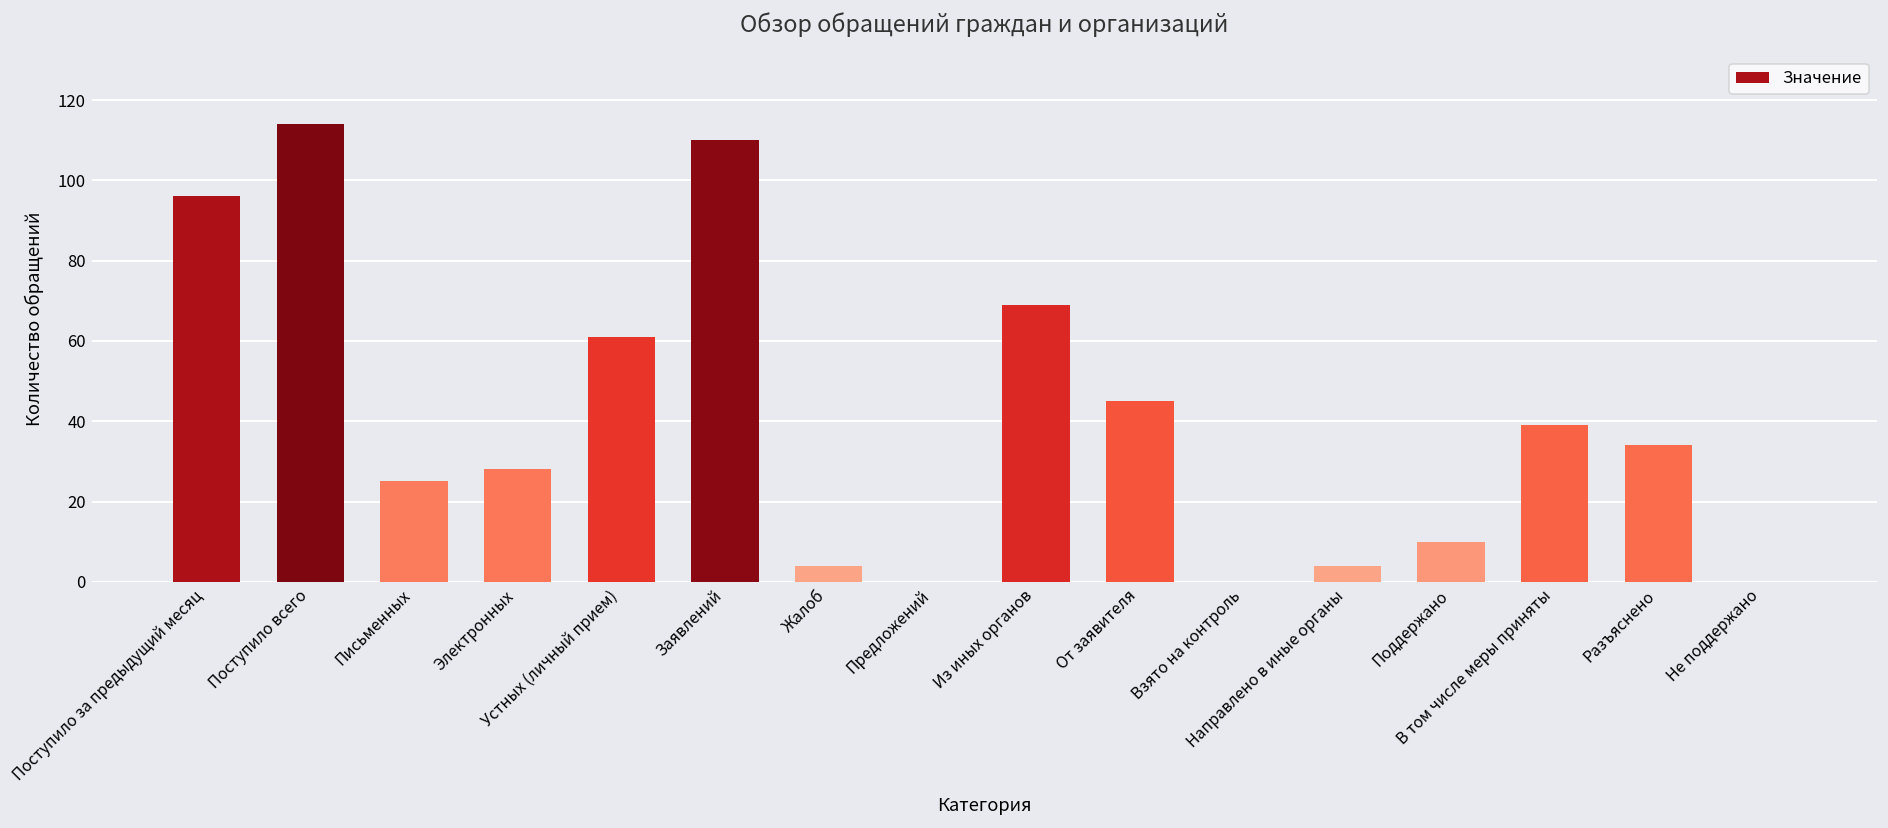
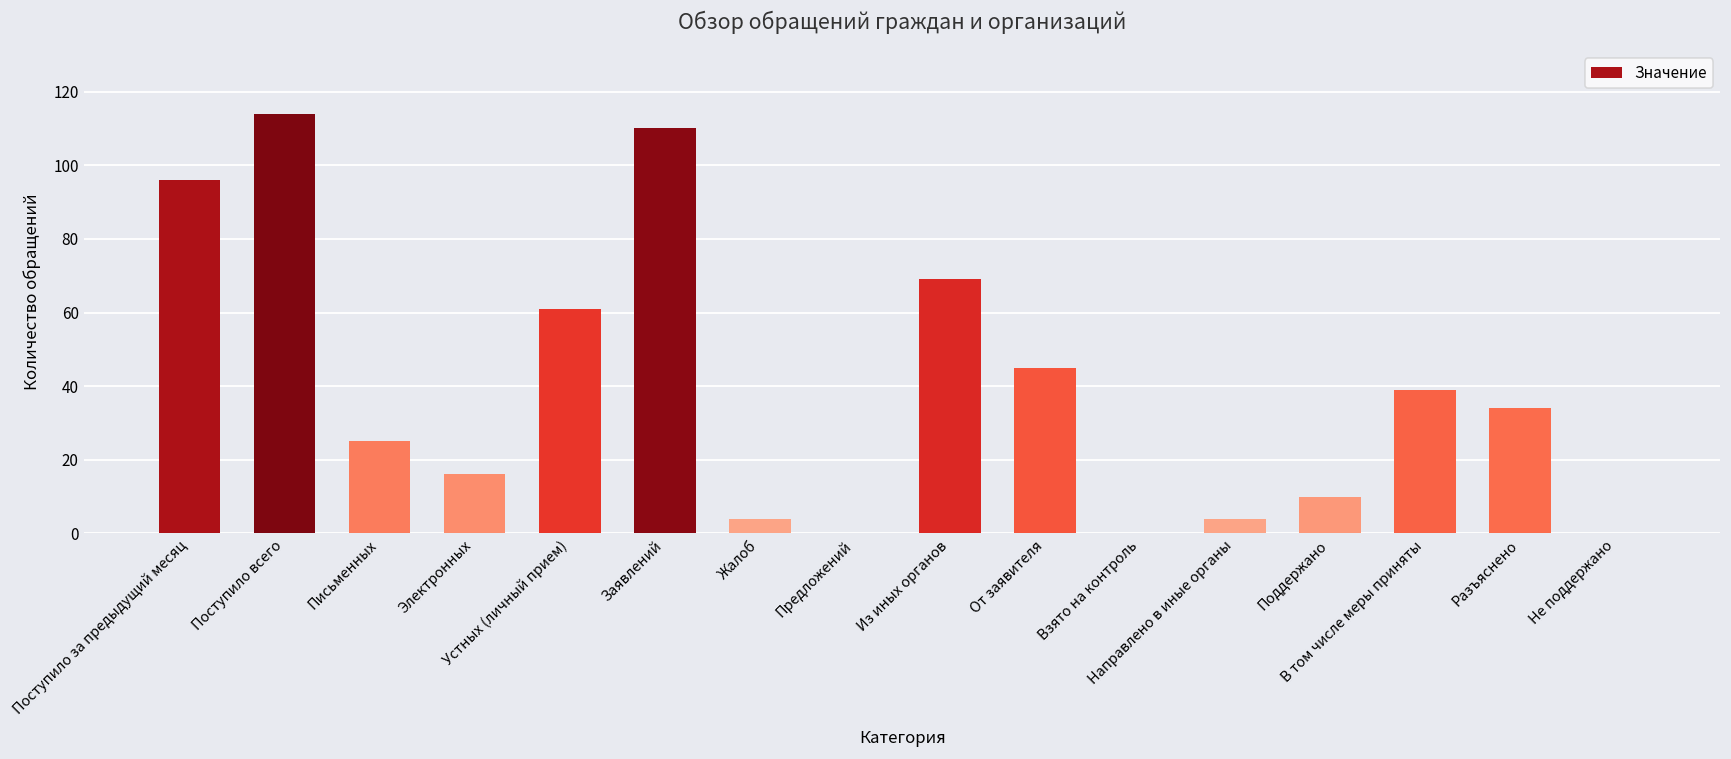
Электронных: 28 -> 16
